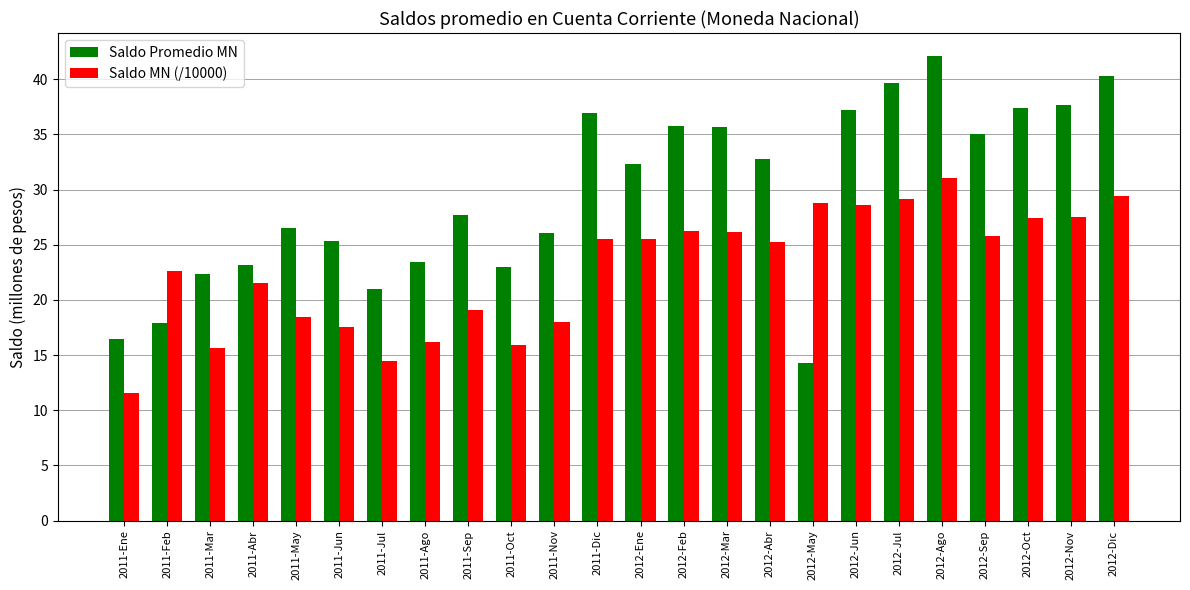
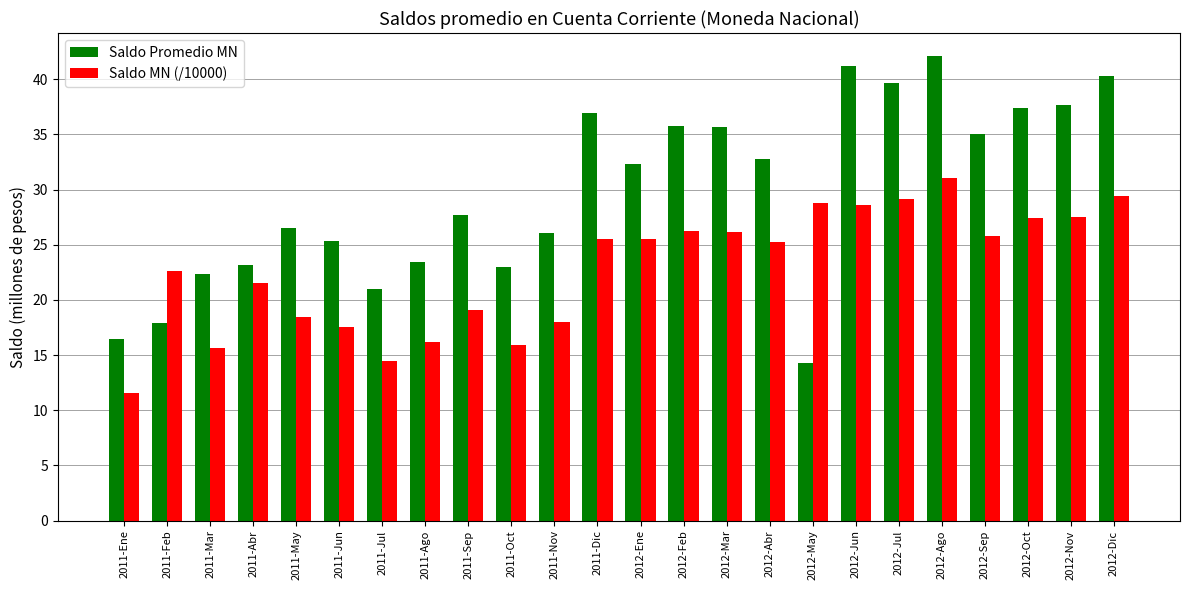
Saldo Promedio MN, 2012-Jun: 37.2 -> 41.2
